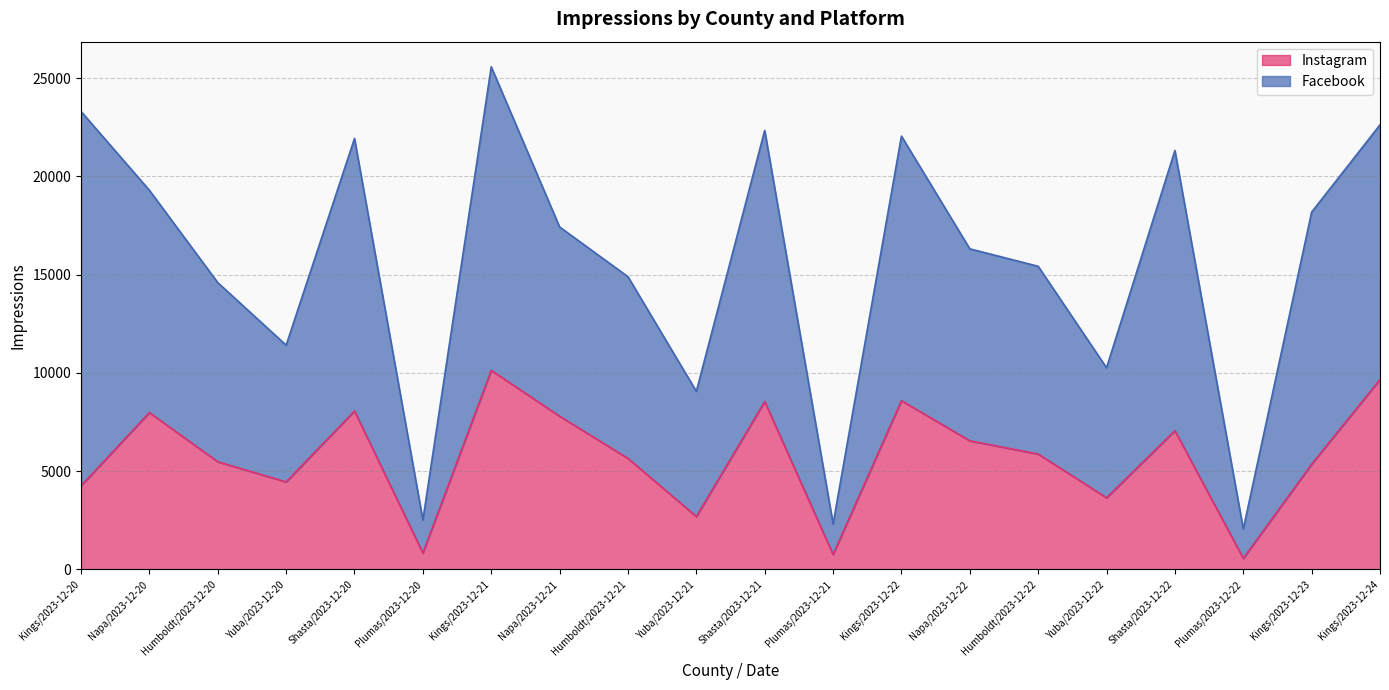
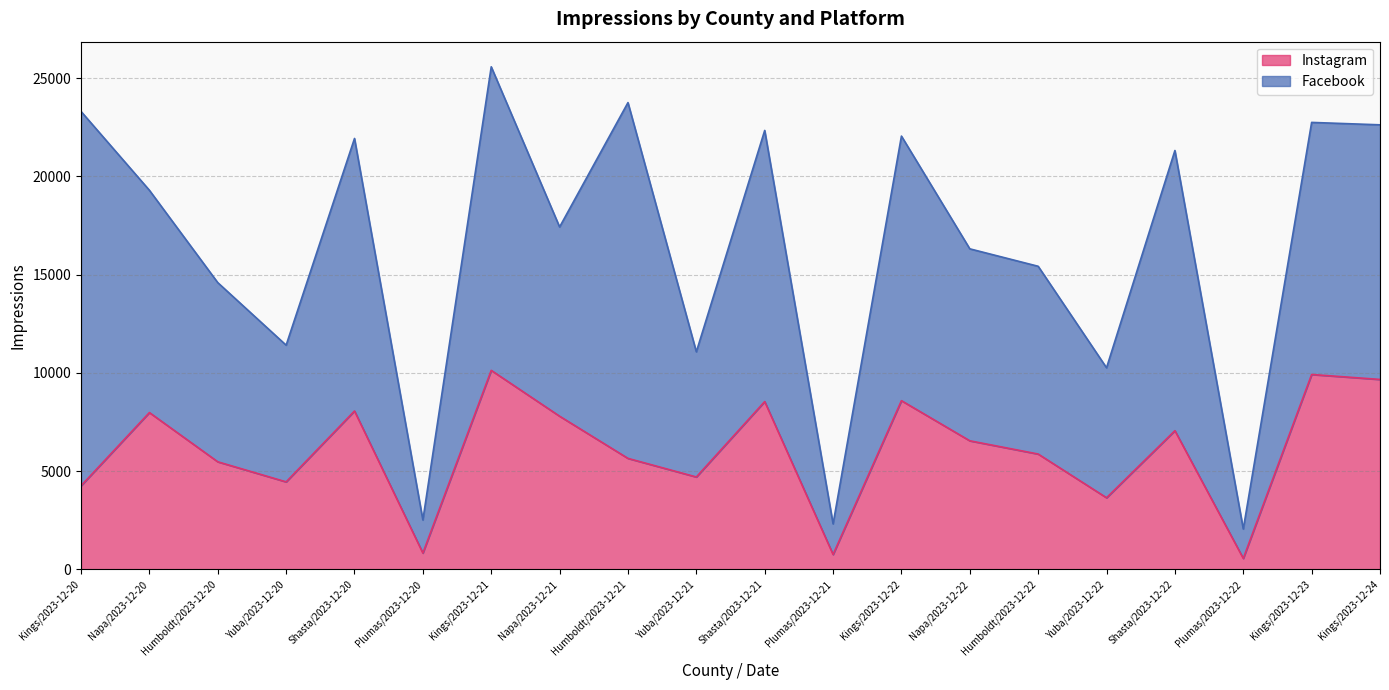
Facebook, Humboldt/2023-12-21: 9200 -> 18100
Instagram, Yuba/2023-12-21: 2700 -> 4700
Instagram, Kings/2023-12-23: 5400 -> 9900
